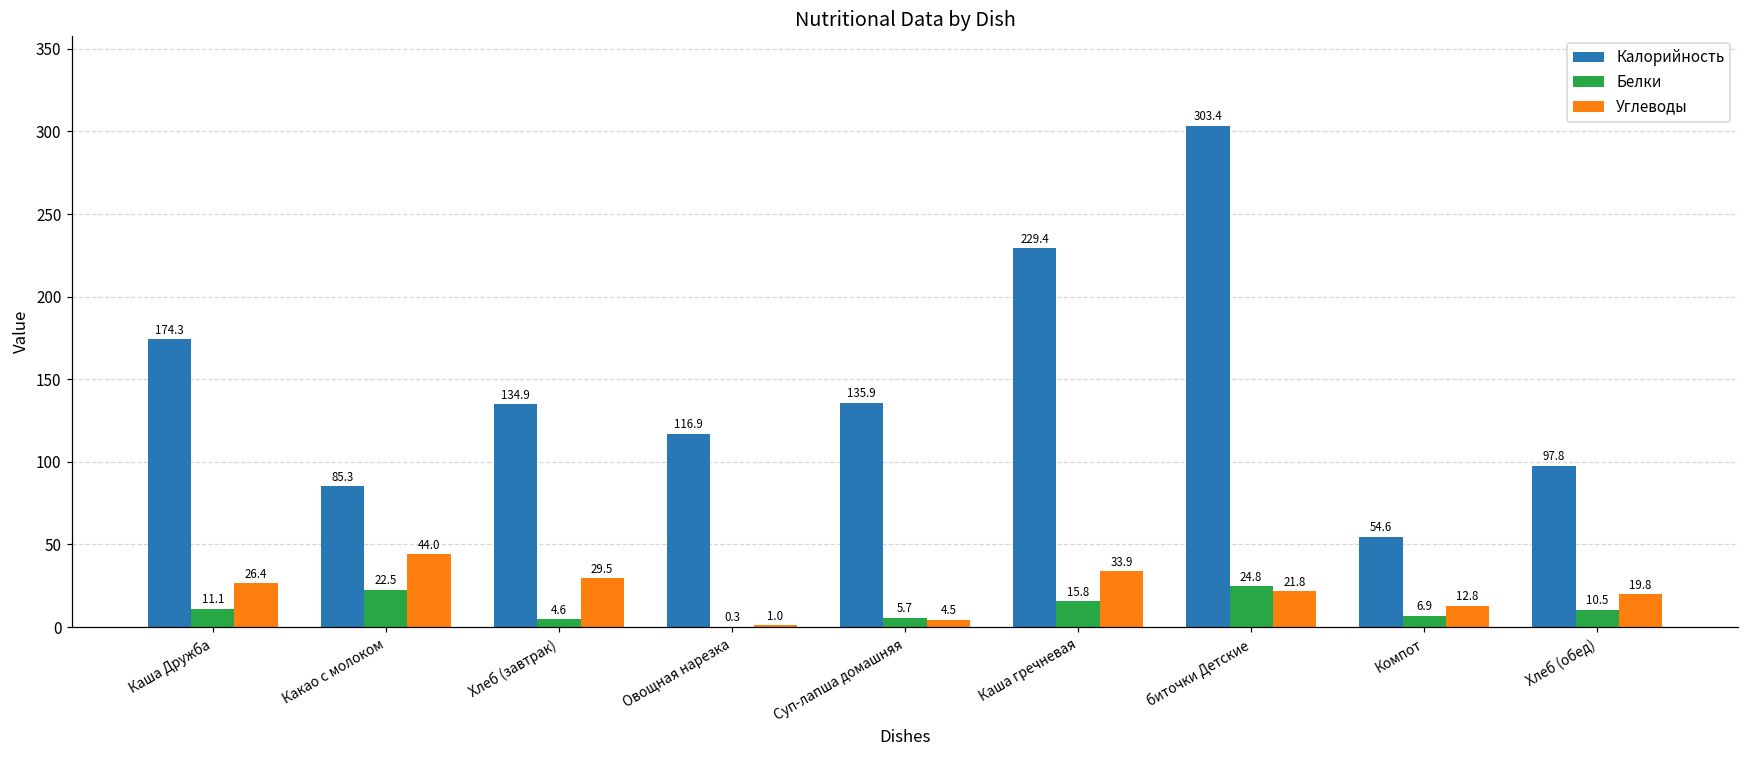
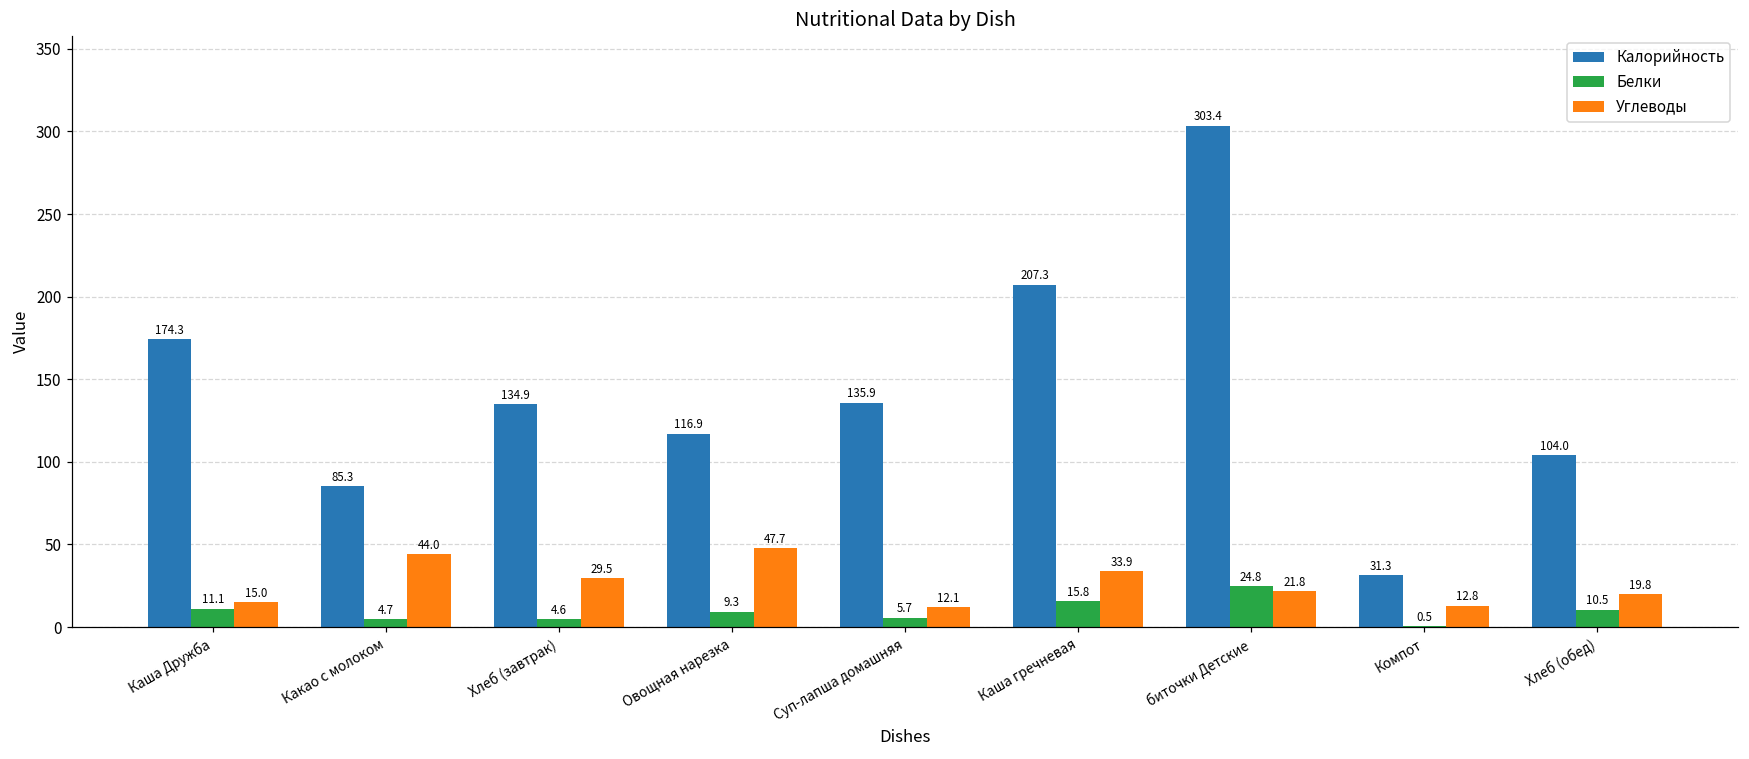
Углеводы, Каша Дружба: 26.4 -> 15.0
Белки, Какао с молоком: 22.5 -> 4.7
Белки, Овощная нарезка: 0.3 -> 9.3
Углеводы, Овощная нарезка: 1.0 -> 47.7
Углеводы, Суп-лапша домашняя: 4.5 -> 12.1
Калорийность, Каша гречневая: 229.4 -> 207.3
Калорийность, Компот: 54.6 -> 31.3
Белки, Компот: 6.9 -> 0.5
Калорийность, Хлеб (обед): 97.8 -> 104.0
